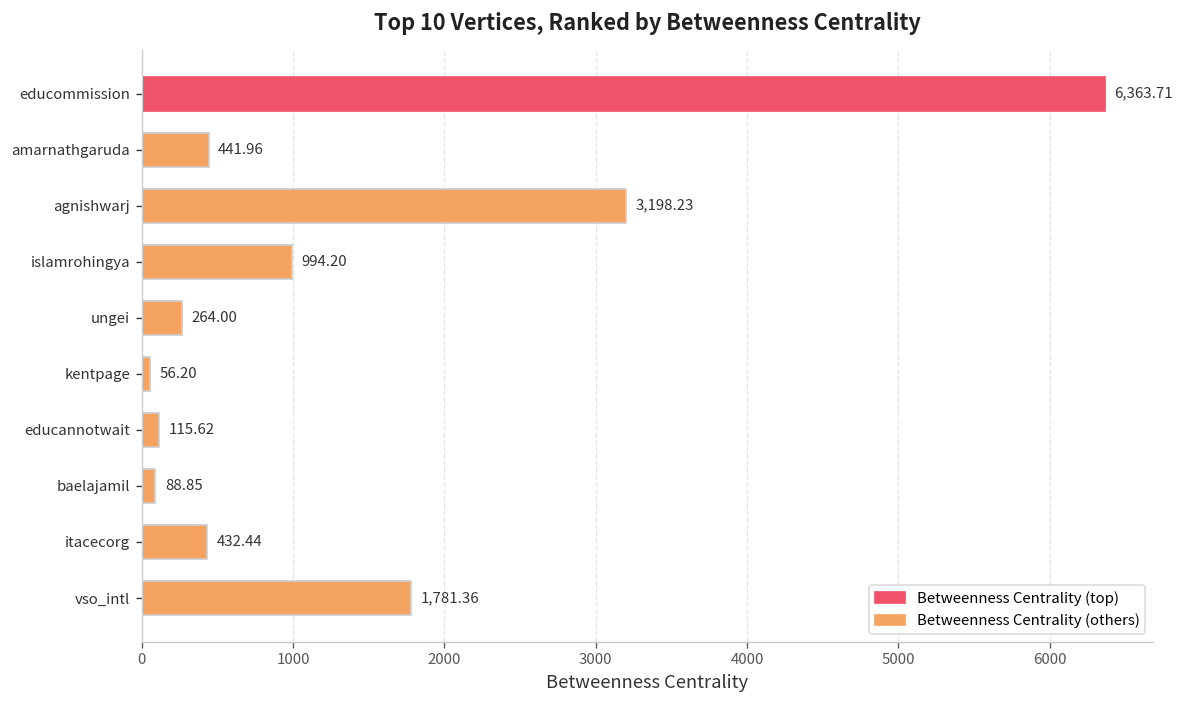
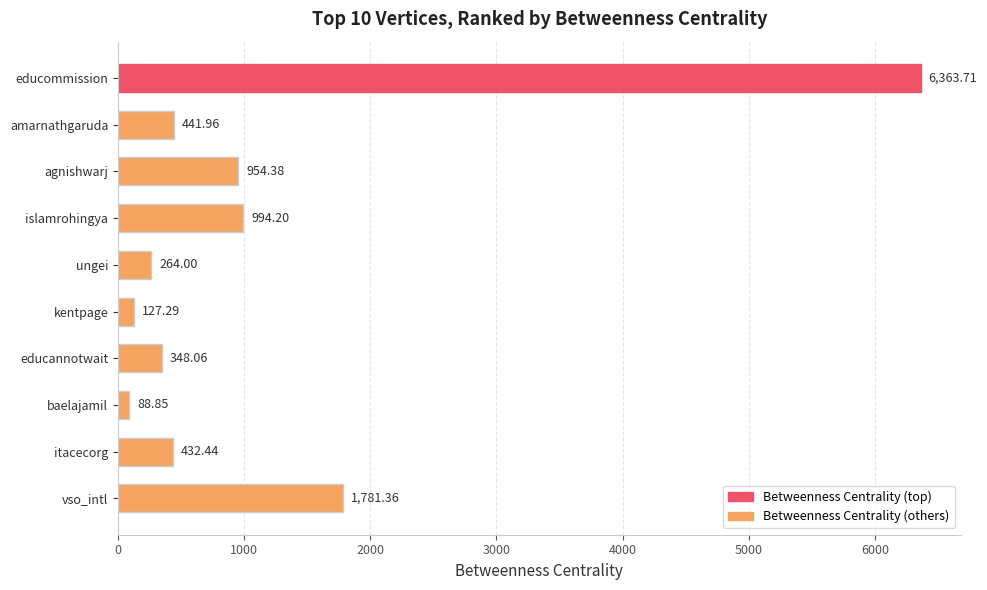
agnishwarj: 3,198.23 -> 954.38
kentpage: 56.20 -> 127.29
educannotwait: 115.62 -> 348.06
